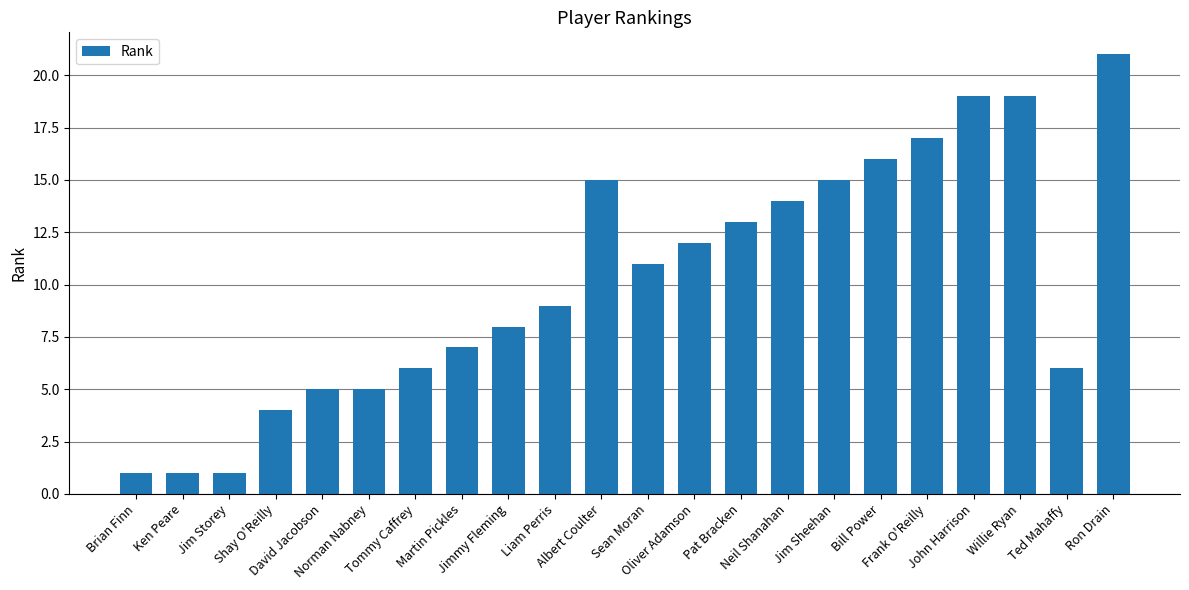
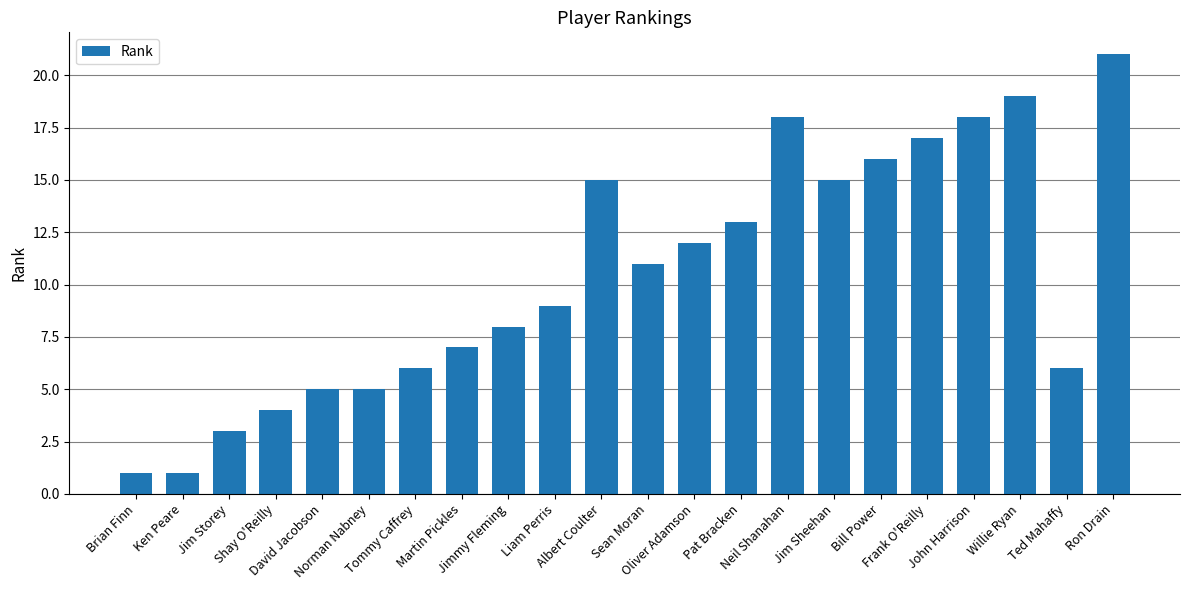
Jim Storey: 1 -> 3
Neil Shanahan: 14 -> 18
John Harrison: 19 -> 18
